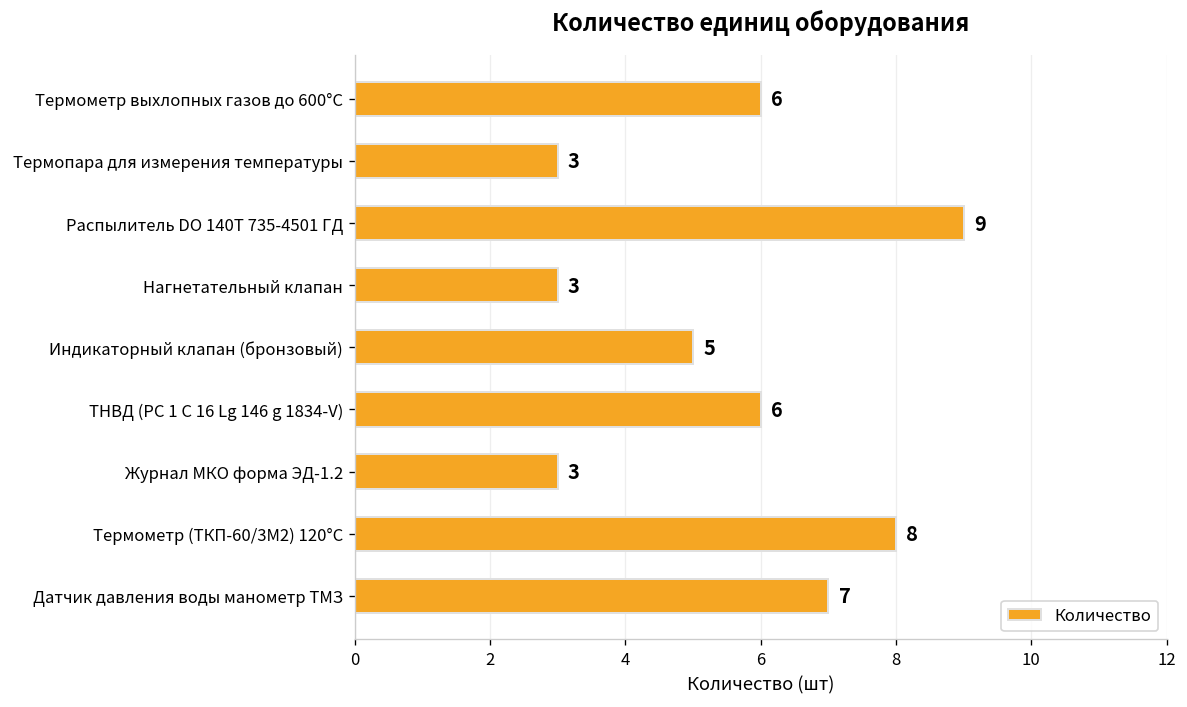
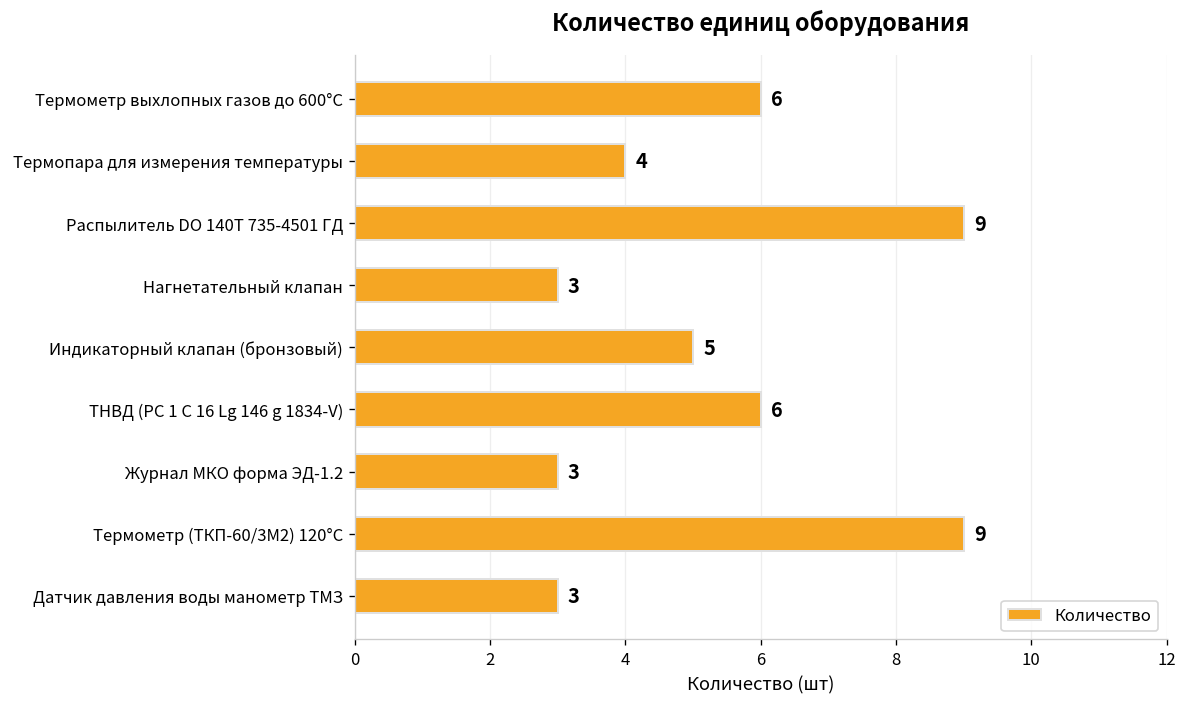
Термопара для измерения температуры: 3 -> 4
Термометр (ТКП-60/3М2) 120°С: 8 -> 9
Датчик давления воды манометр ТМЗ: 7 -> 3
